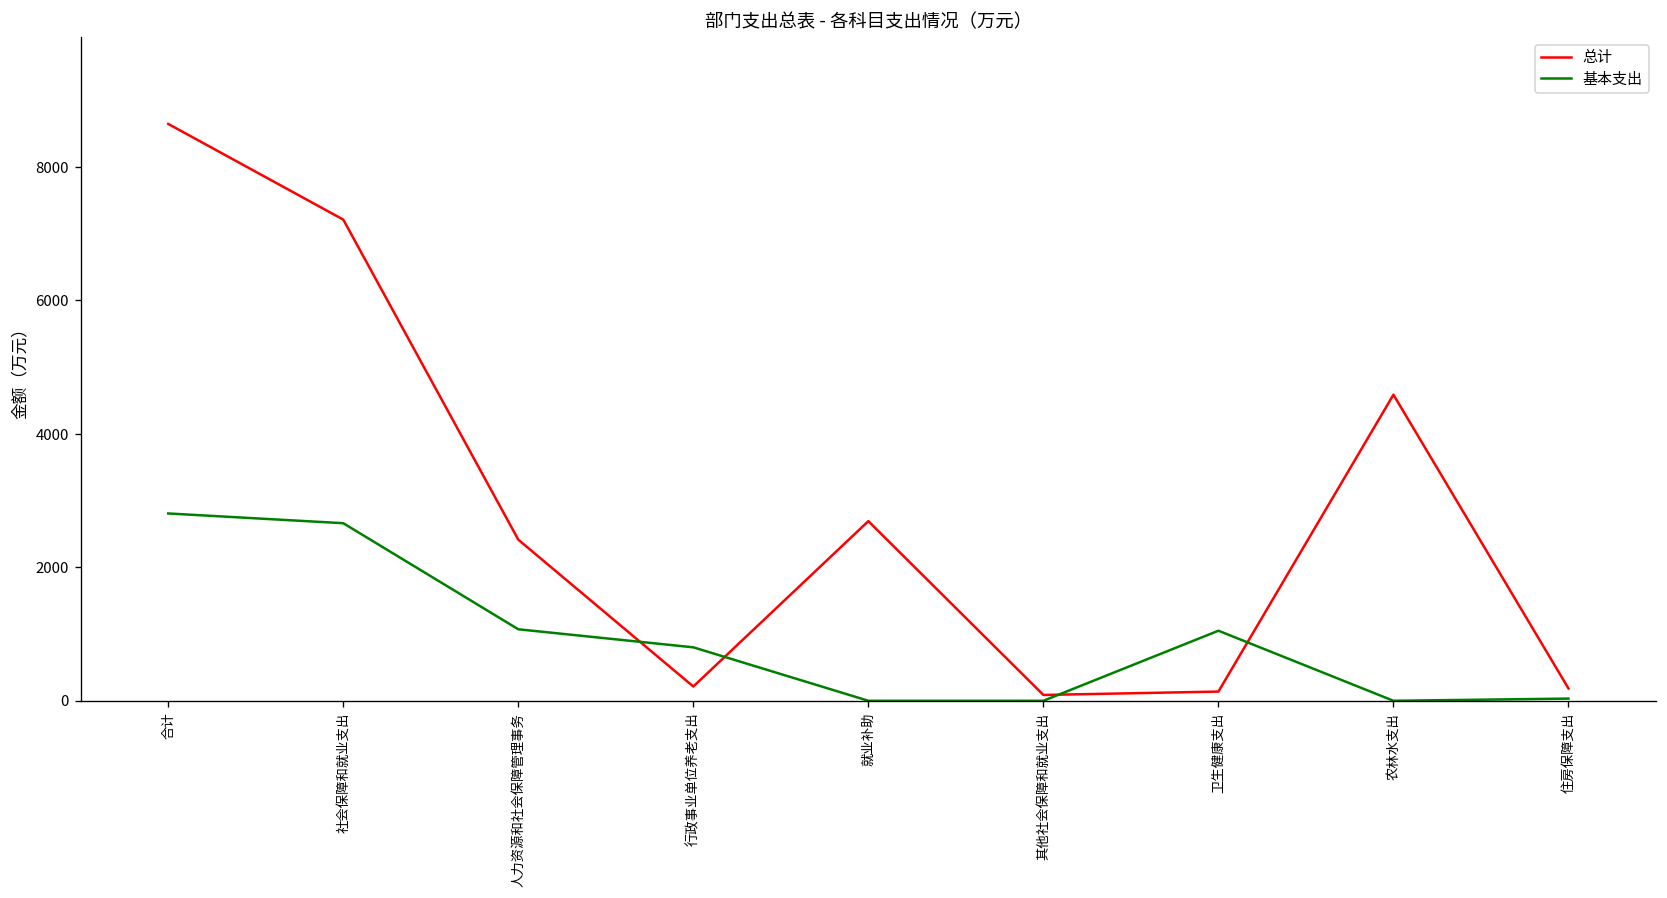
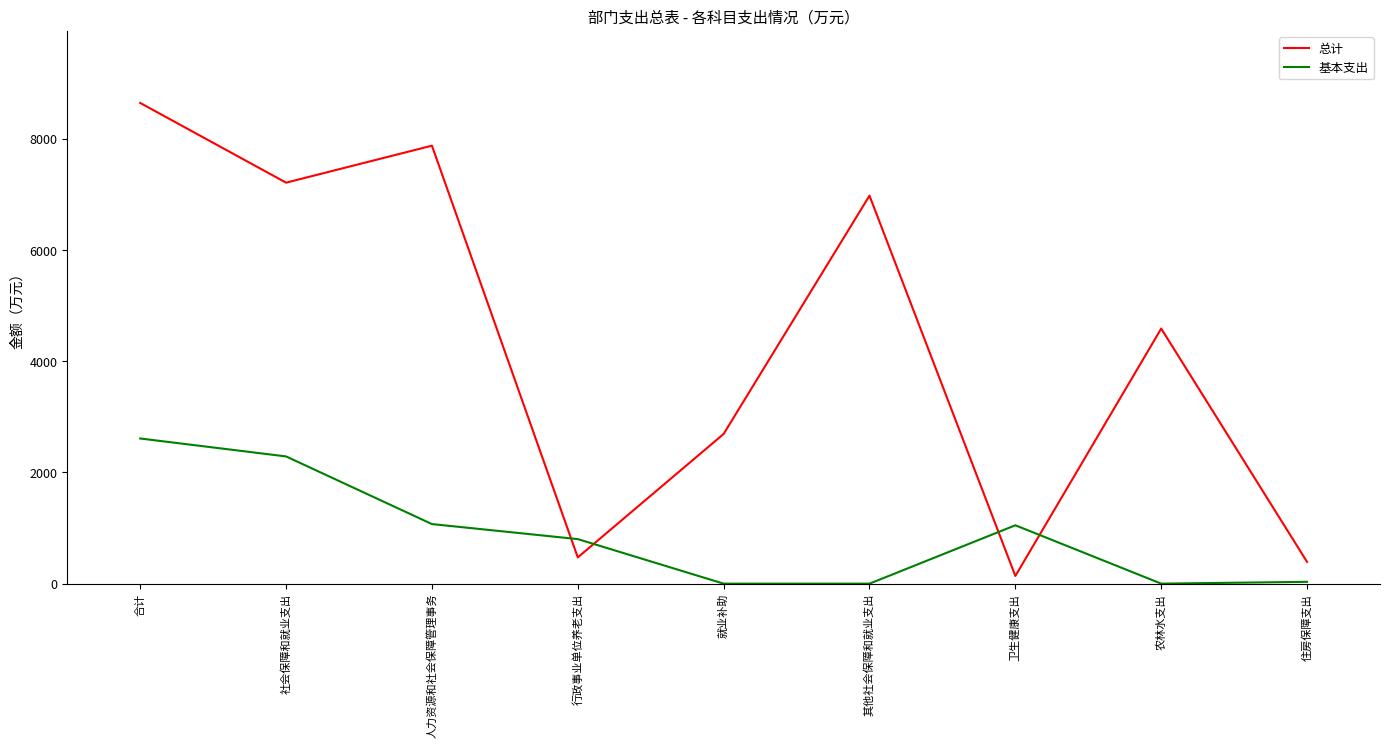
基本支出, 合计: 2800 -> 2600
基本支出, 社会保障和就业支出: 2700 -> 2300
总计, 人力资源和社会保障管理事务: 2400 -> 7900
总计, 行政事业单位养老支出: 200 -> 500
总计, 其他社会保障和就业支出: 100 -> 7000
总计, 住房保障支出: 200 -> 400
